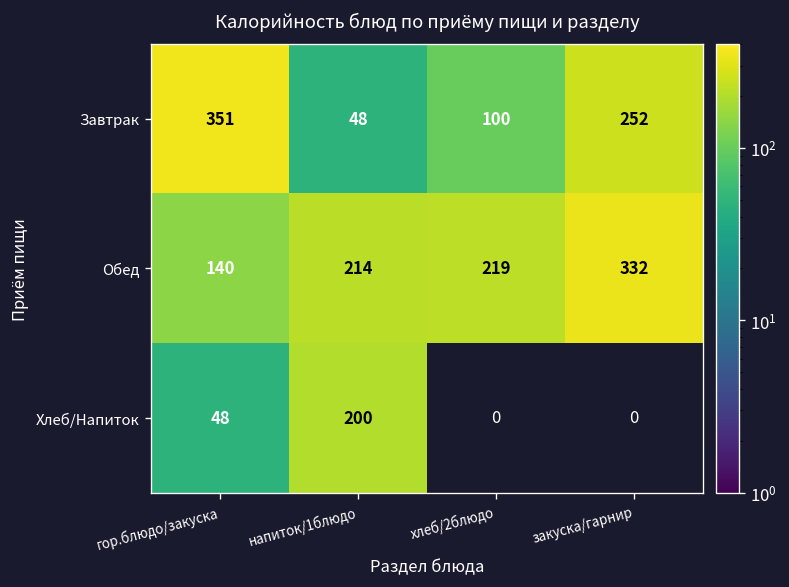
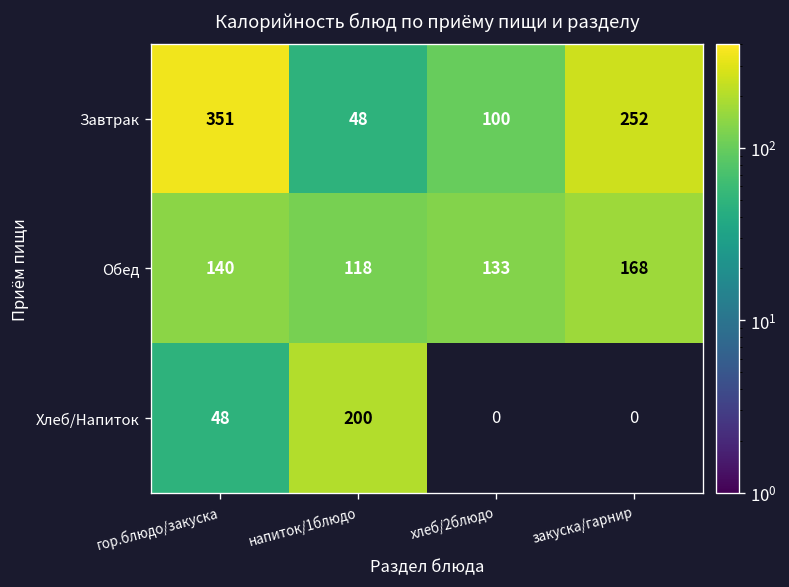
Обед, напиток/1блюдо: 214 -> 118
Обед, хлеб/2блюдо: 219 -> 133
Обед, закуска/гарнир: 332 -> 168
